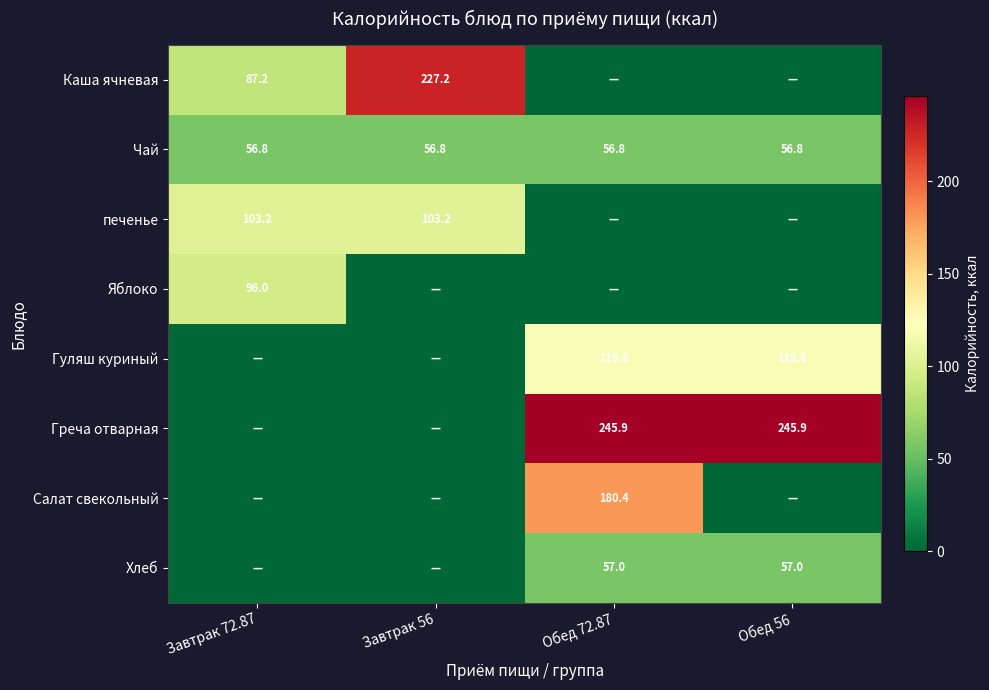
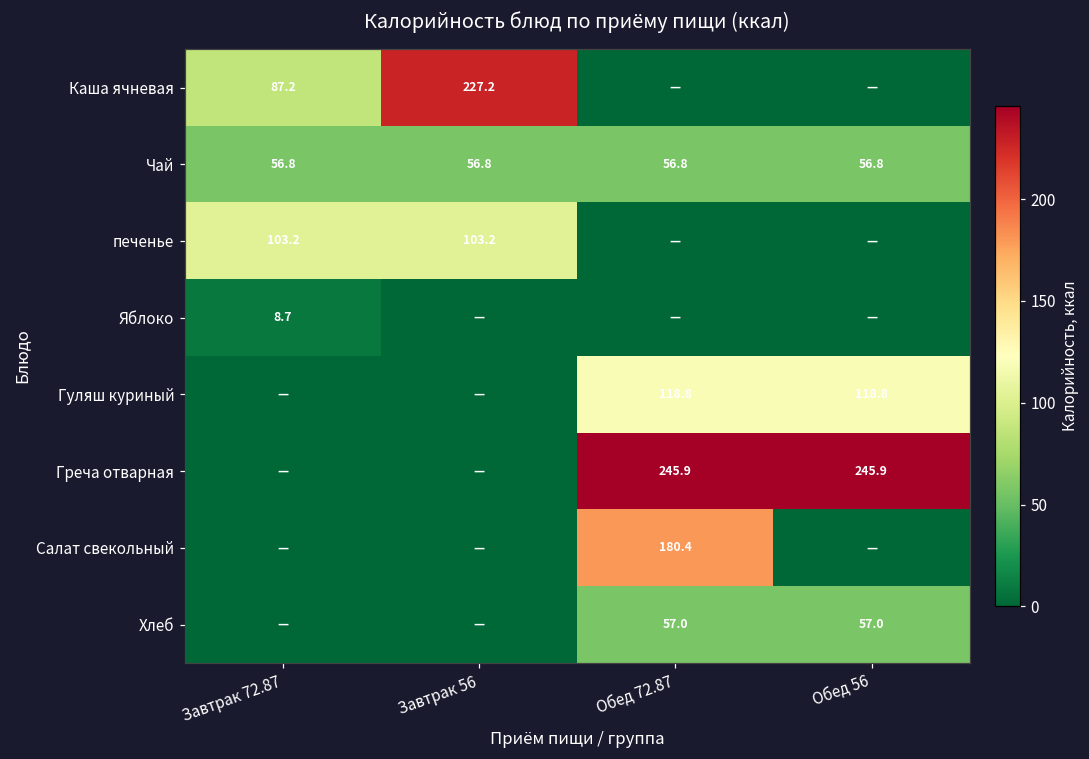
Яблоко, Завтрак 72.87: 96.0 -> 8.7
